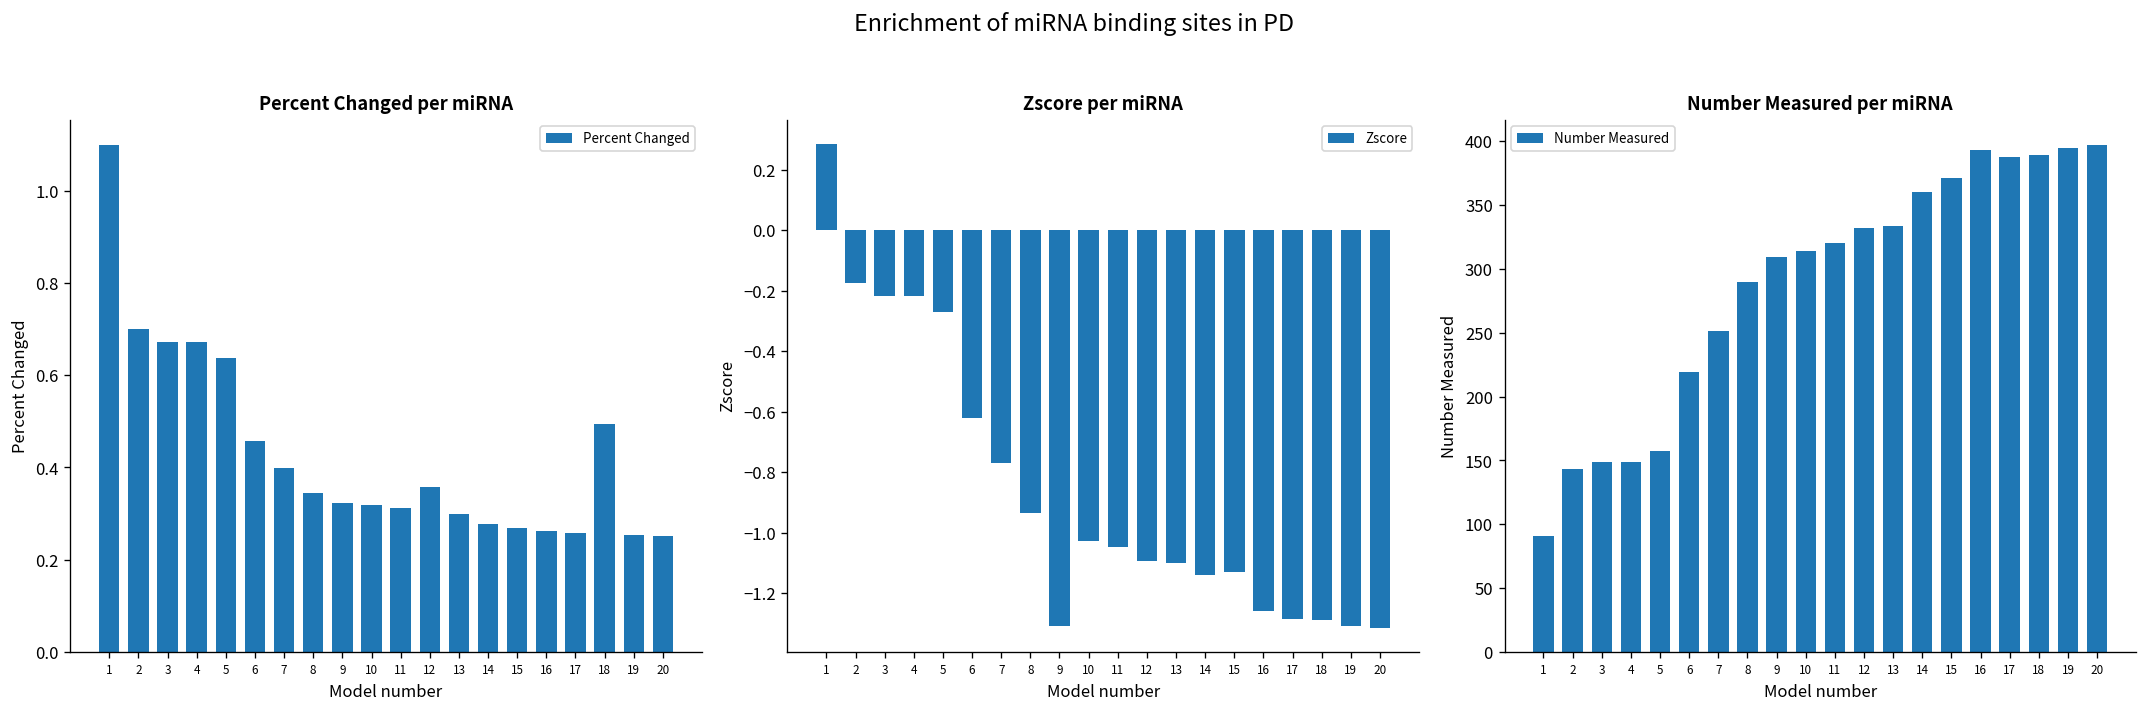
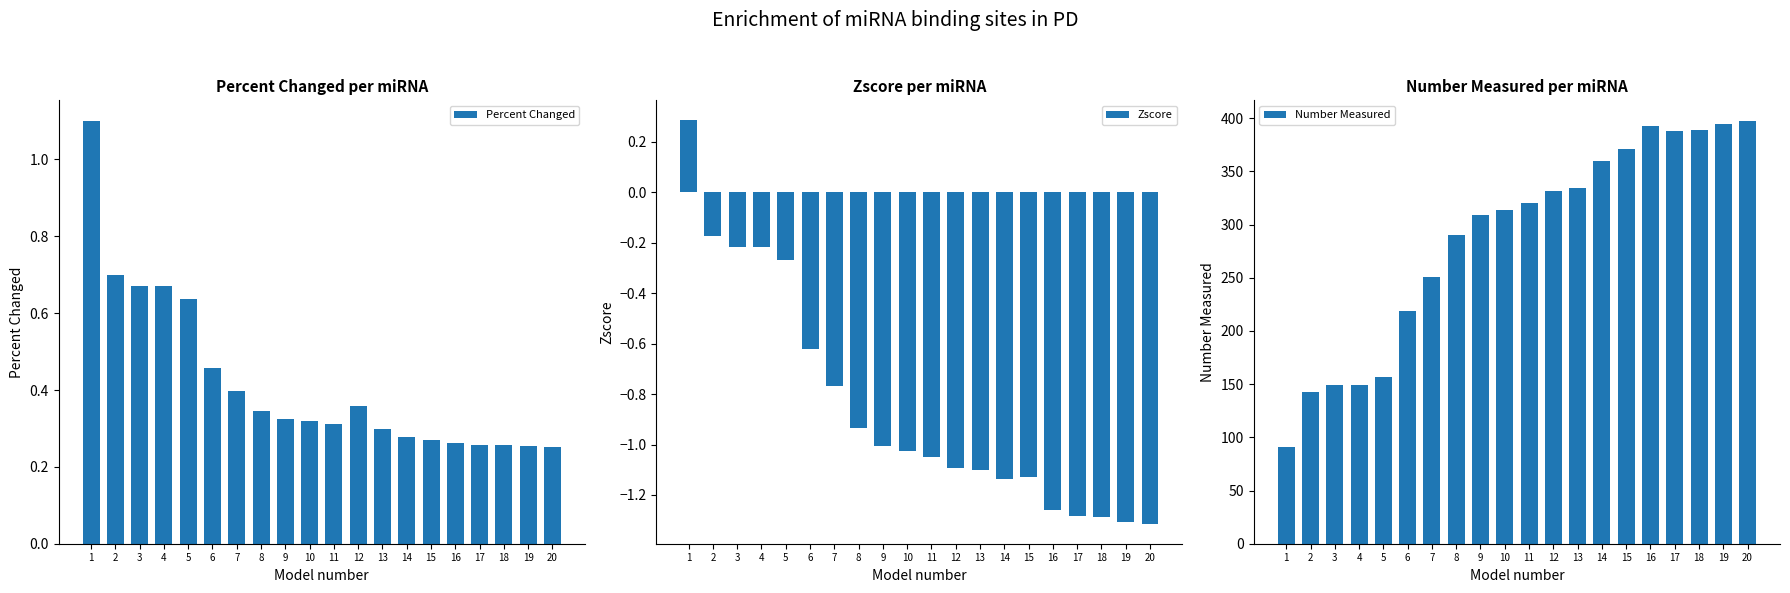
Percent Changed per miRNA, 18: 0.50 -> 0.26
Zscore per miRNA, 9: -1.31 -> -1.01
